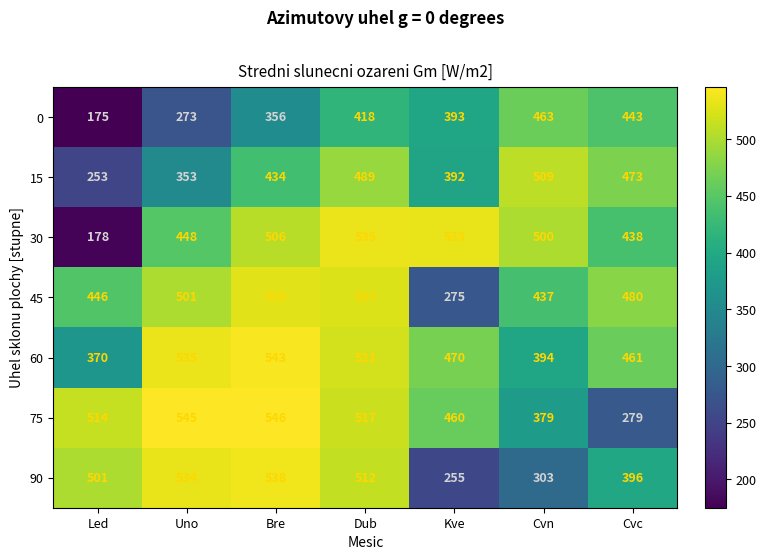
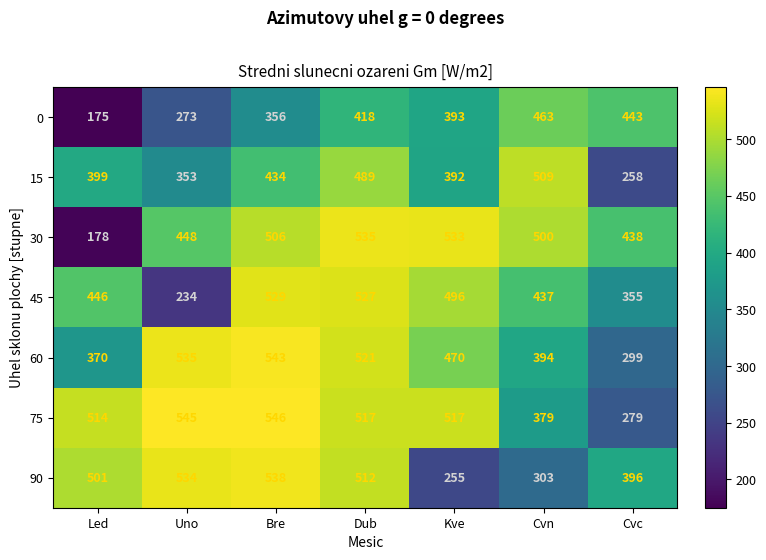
15, Led: 253 -> 399
15, Cvc: 473 -> 258
45, Uno: 501 -> 234
45, Kve: 275 -> 496
45, Cvc: 480 -> 355
60, Cvc: 461 -> 299
75, Kve: 460 -> 517
